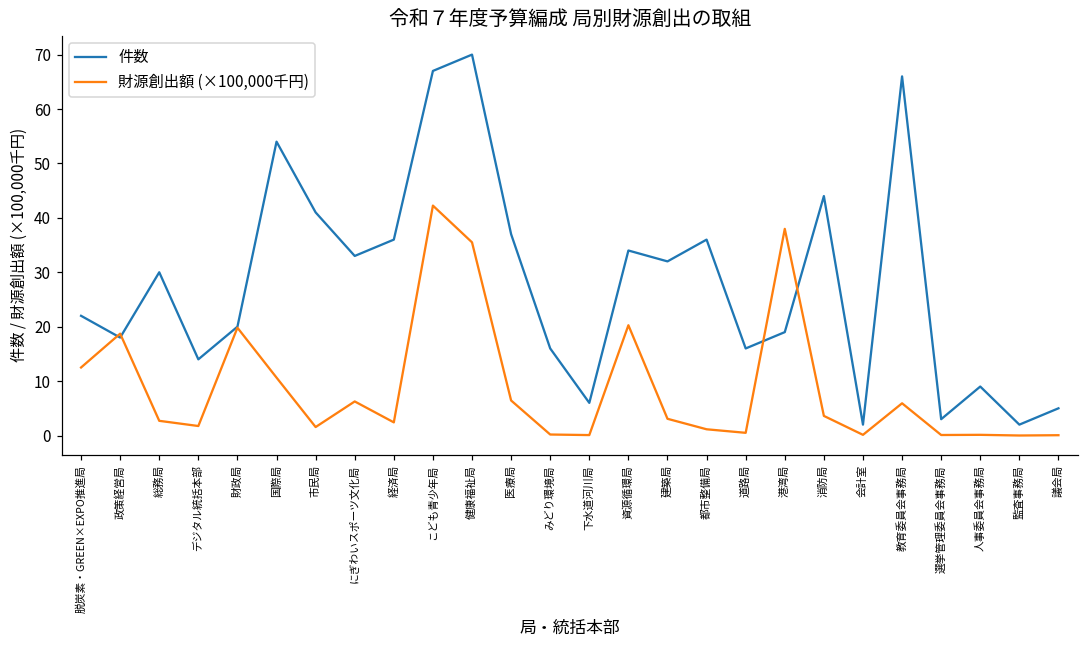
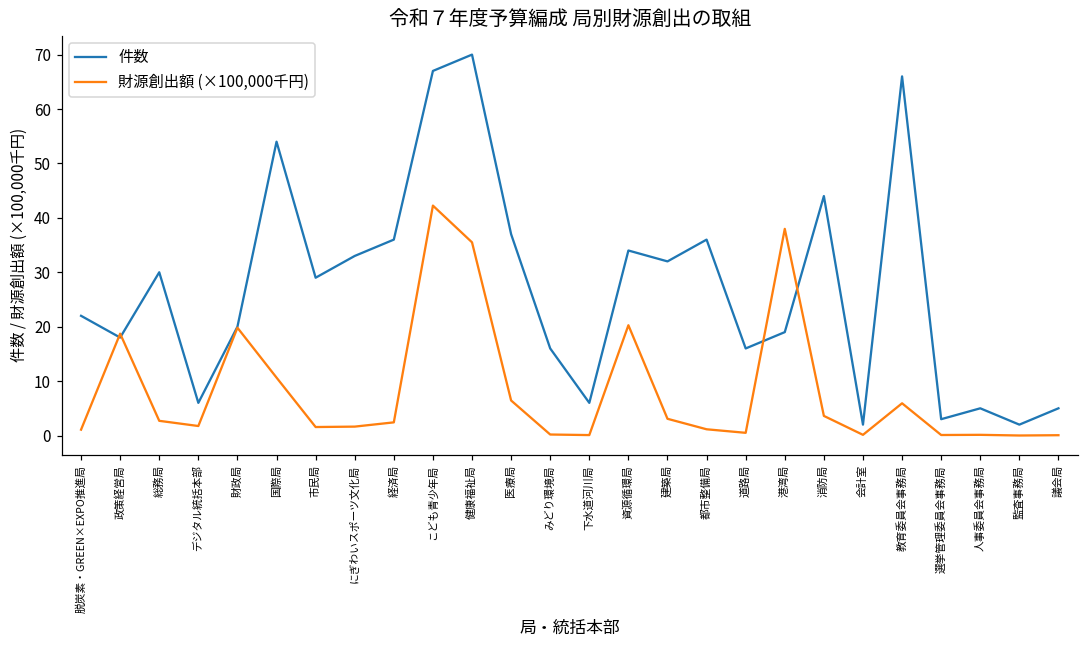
財源創出額 (×100,000千円), 脱炭素・GREEN×EXPO推進局: 13 -> 1
件数, デジタル統括本部: 14 -> 6
件数, 市民局: 41 -> 29
財源創出額 (×100,000千円), にぎわいスポーツ文化局: 6 -> 2
件数, 人事委員会事務局: 9 -> 5
